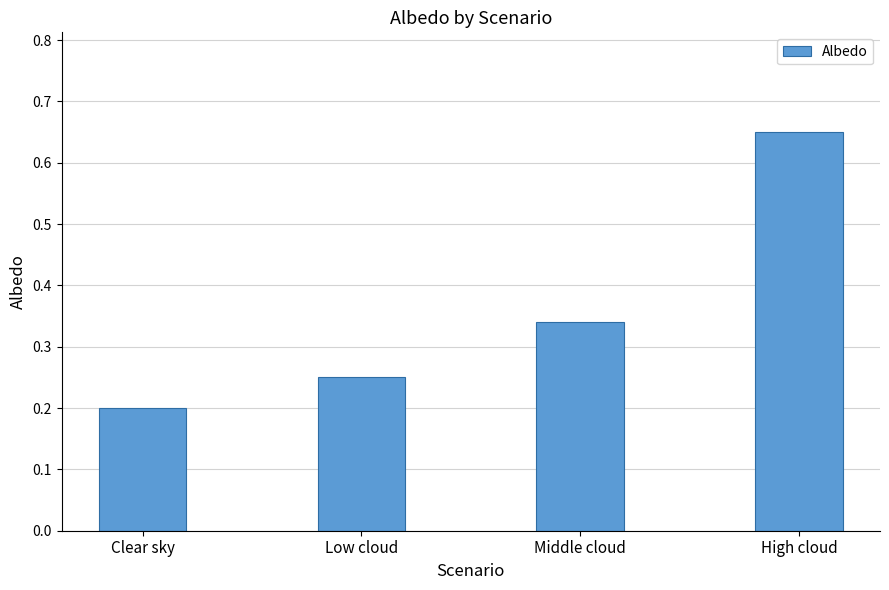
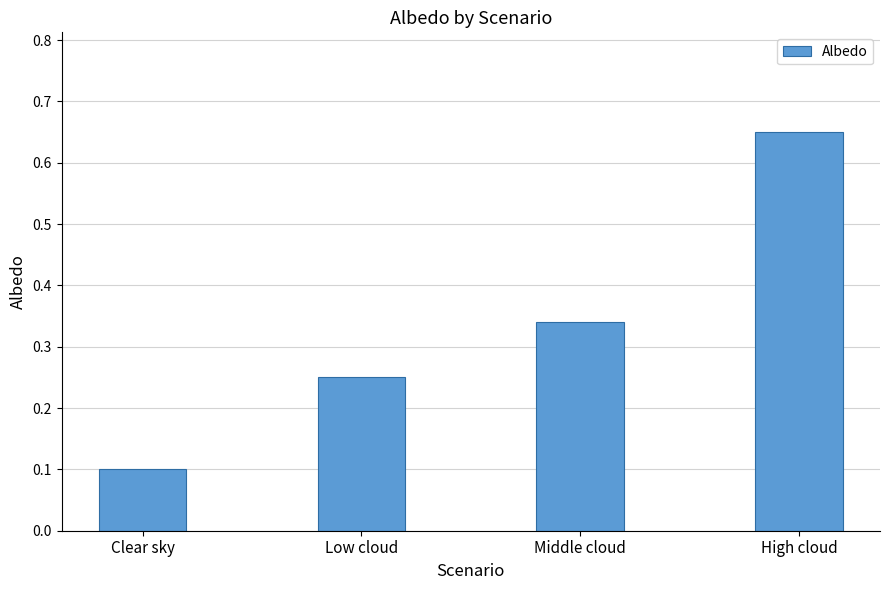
Clear sky: 0.2 -> 0.1
